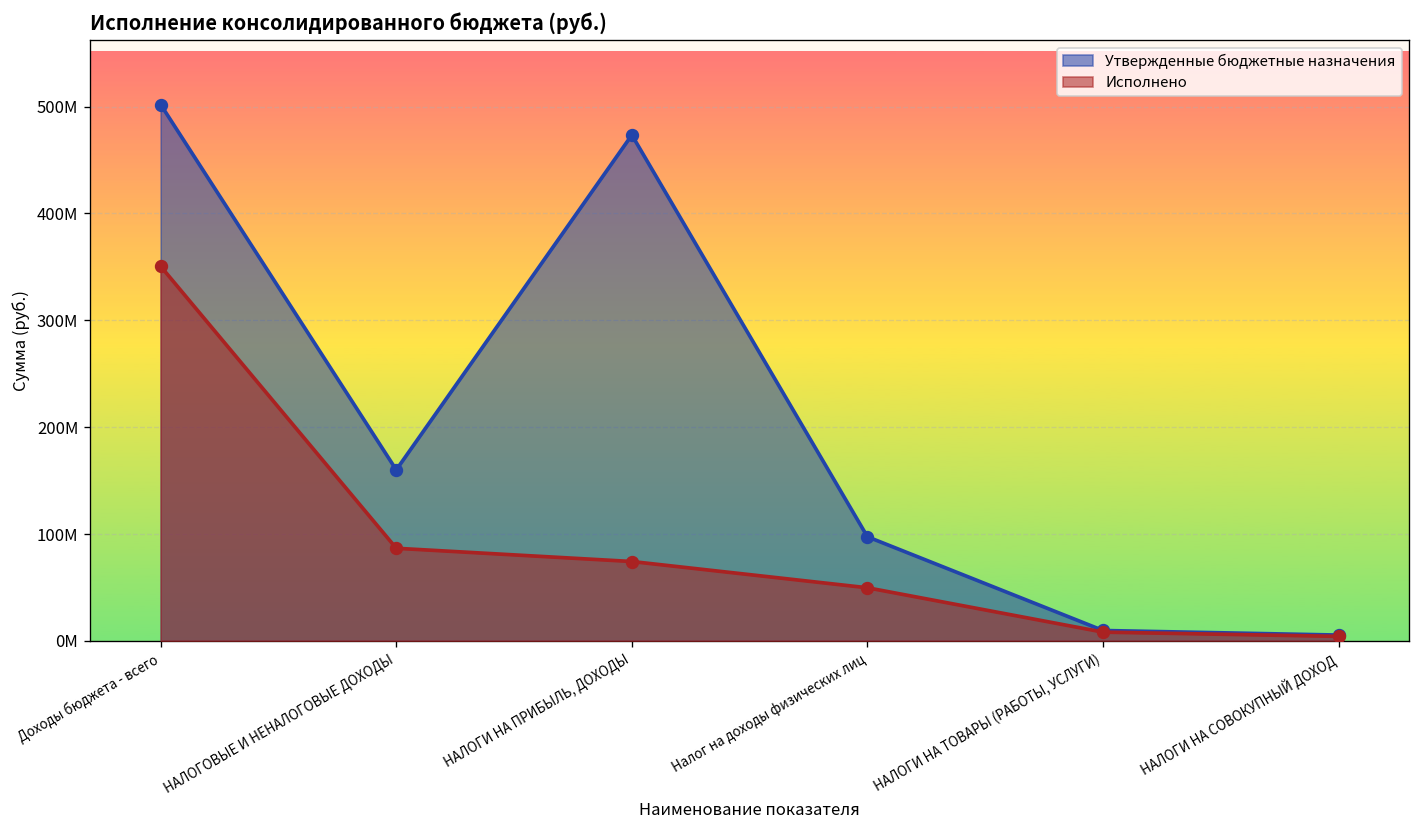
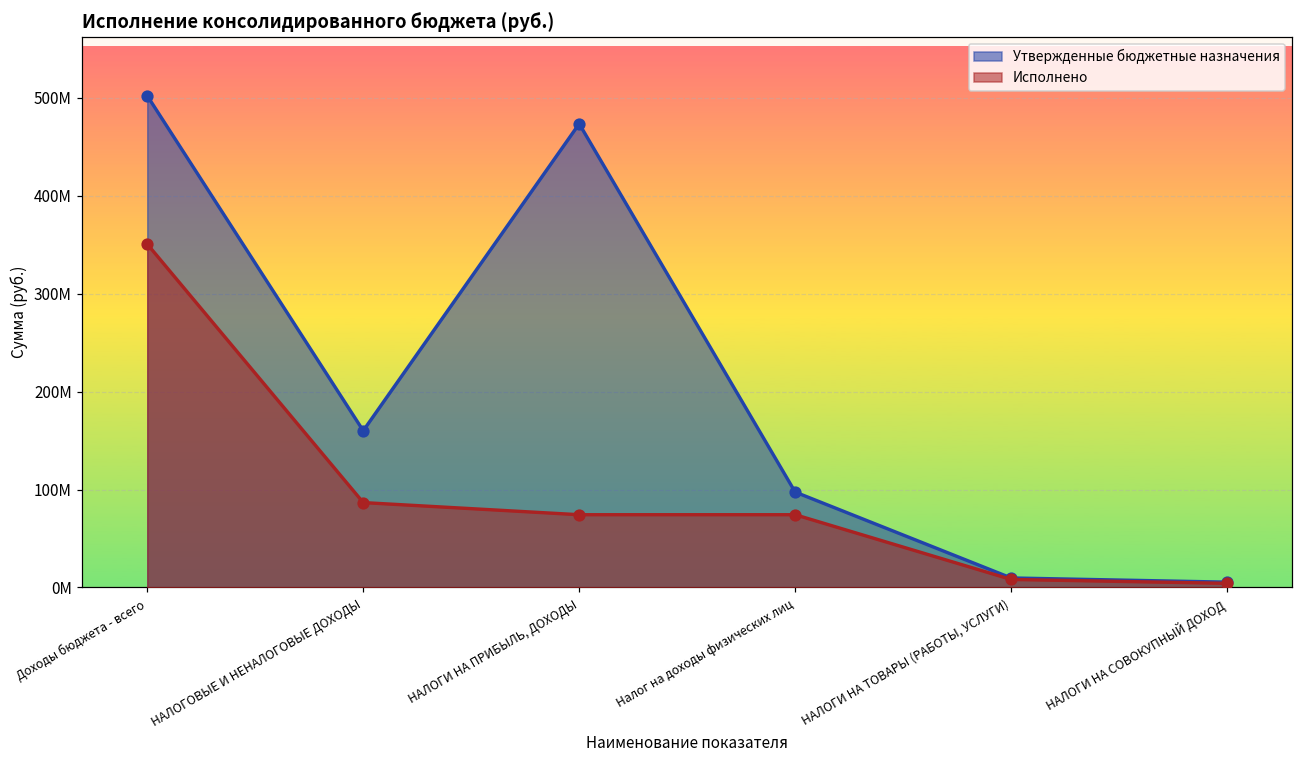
Исполнено, Налог на доходы физических лиц: 50000000 -> 70000000
